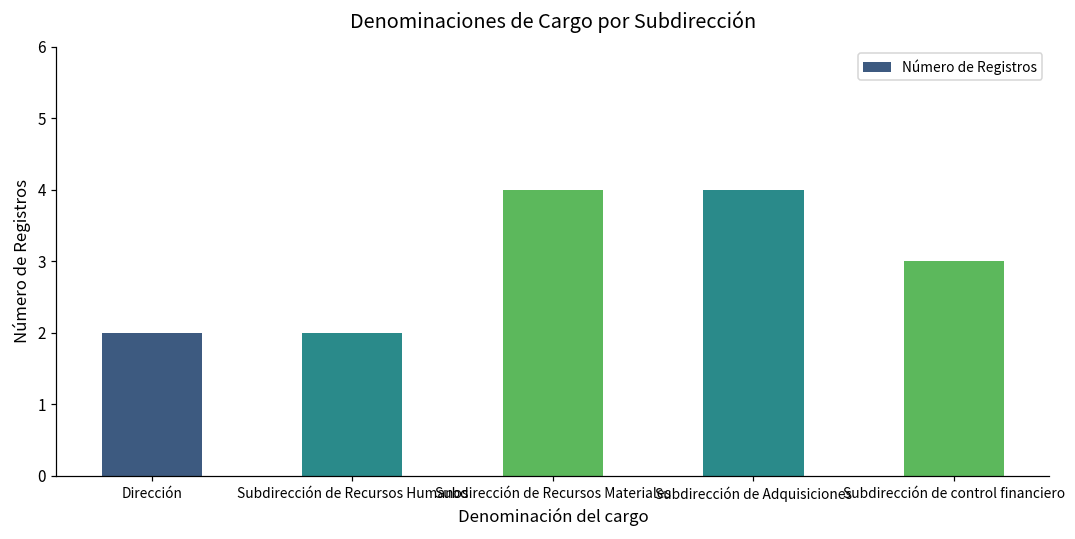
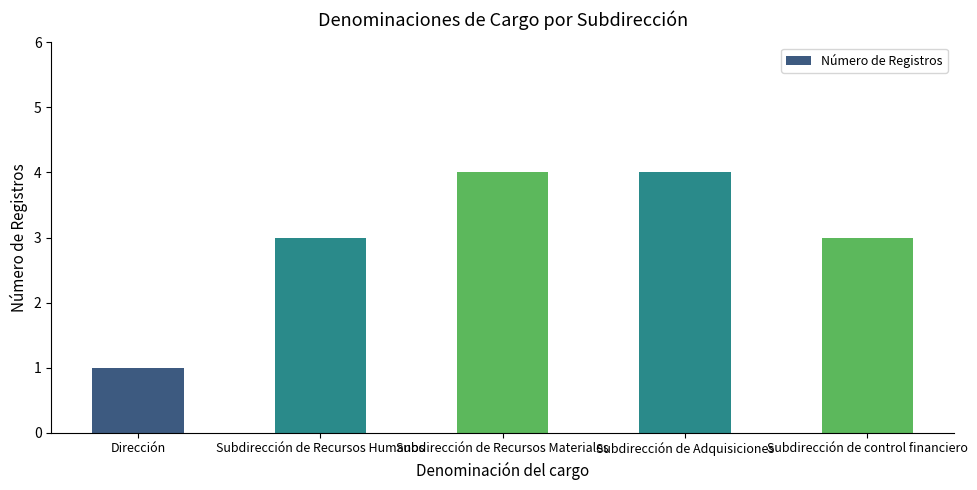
Dirección: 2 -> 1
Subdirección de Recursos Humanos: 2 -> 3
